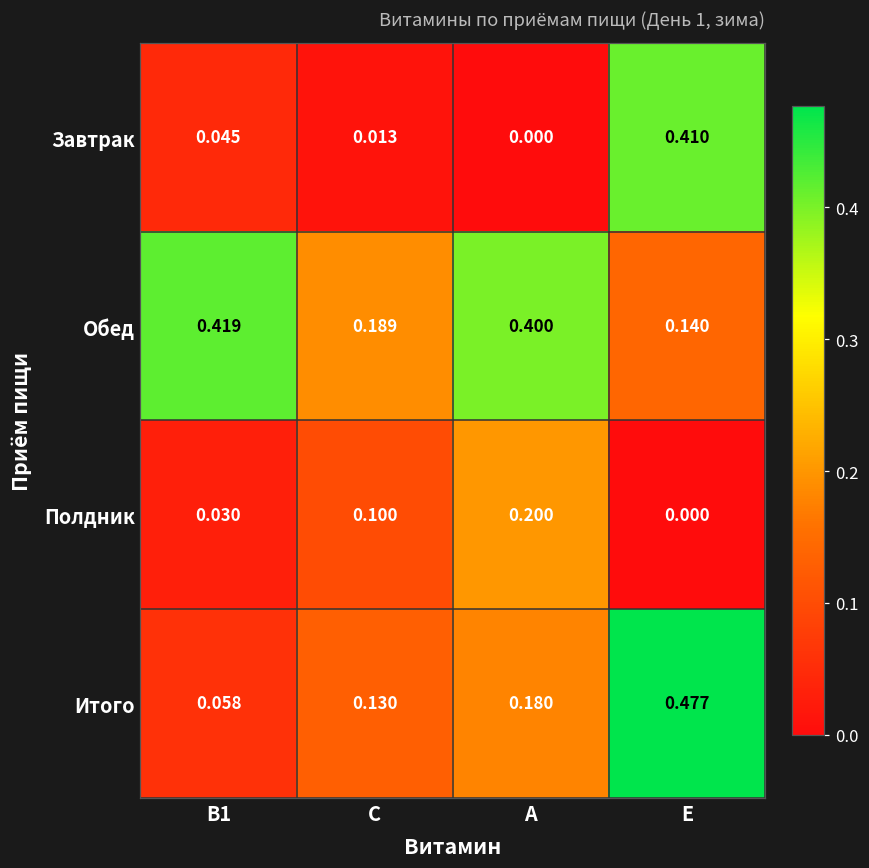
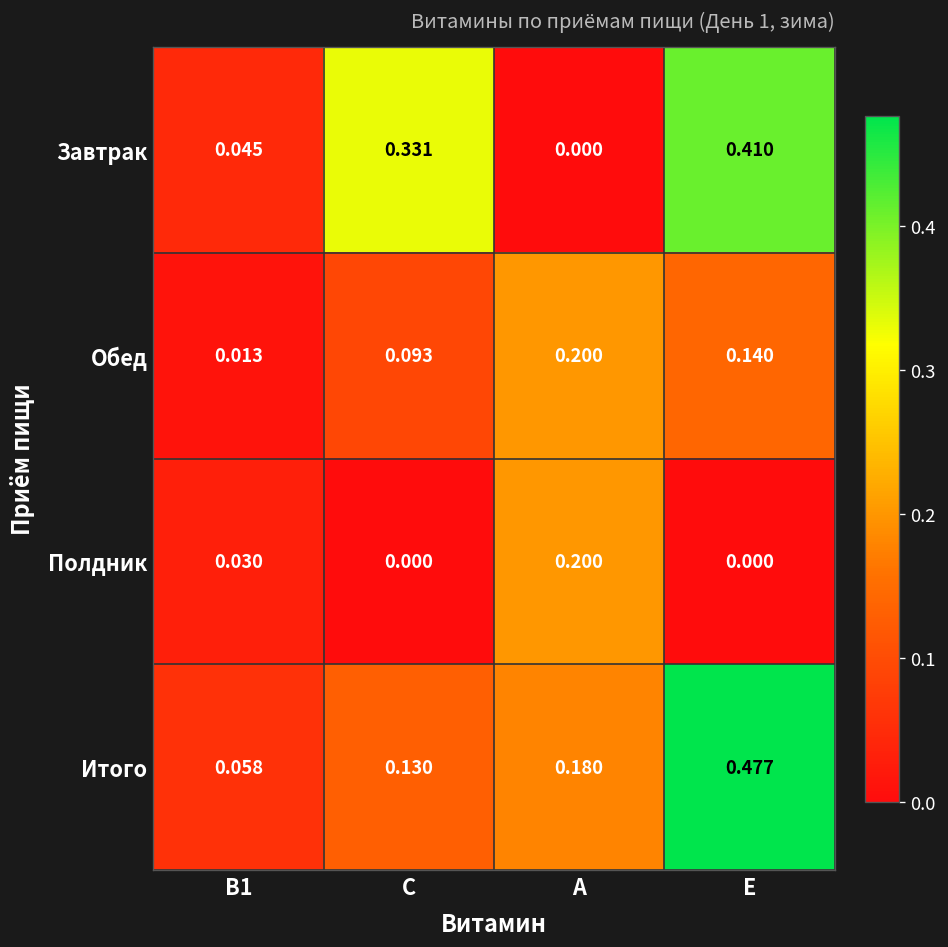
Завтрак, C: 0.013 -> 0.331
Обед, B1: 0.419 -> 0.013
Обед, C: 0.189 -> 0.093
Обед, A: 0.400 -> 0.200
Полдник, C: 0.100 -> 0.000
